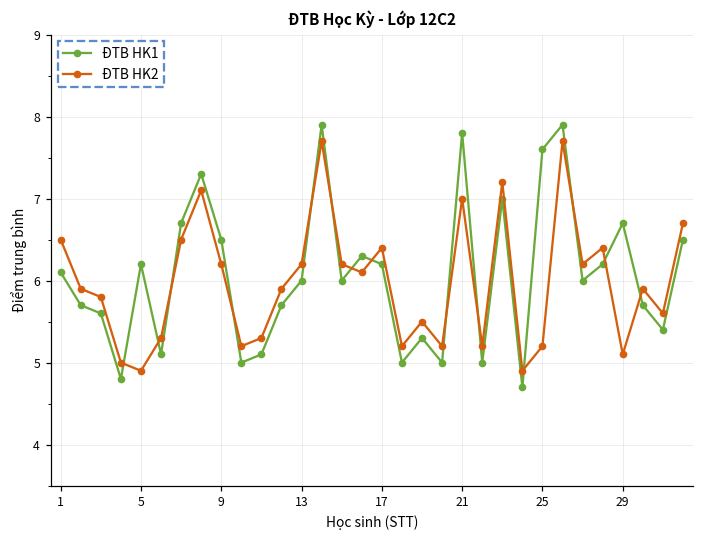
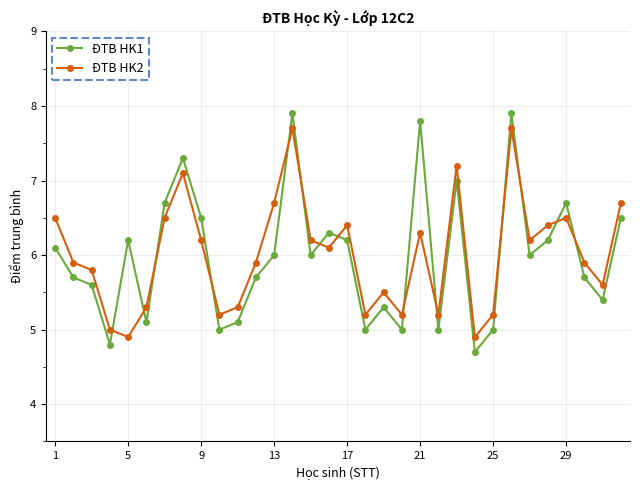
ĐTB HK2, 13: 6.2 -> 6.7
ĐTB HK2, 21: 7.0 -> 6.3
ĐTB HK1, 25: 7.6 -> 5.0
ĐTB HK2, 29: 5.1 -> 6.5
